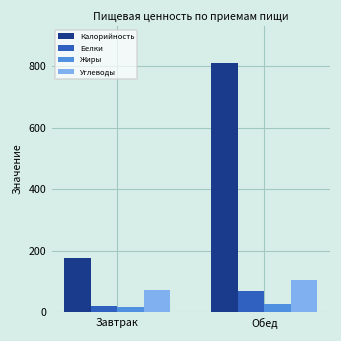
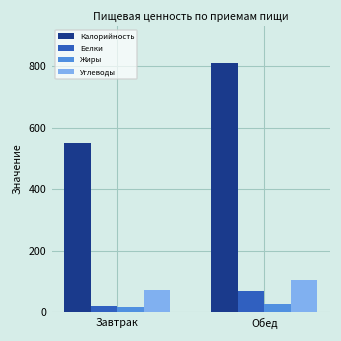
Калорийность, Завтрак: 180 -> 550
